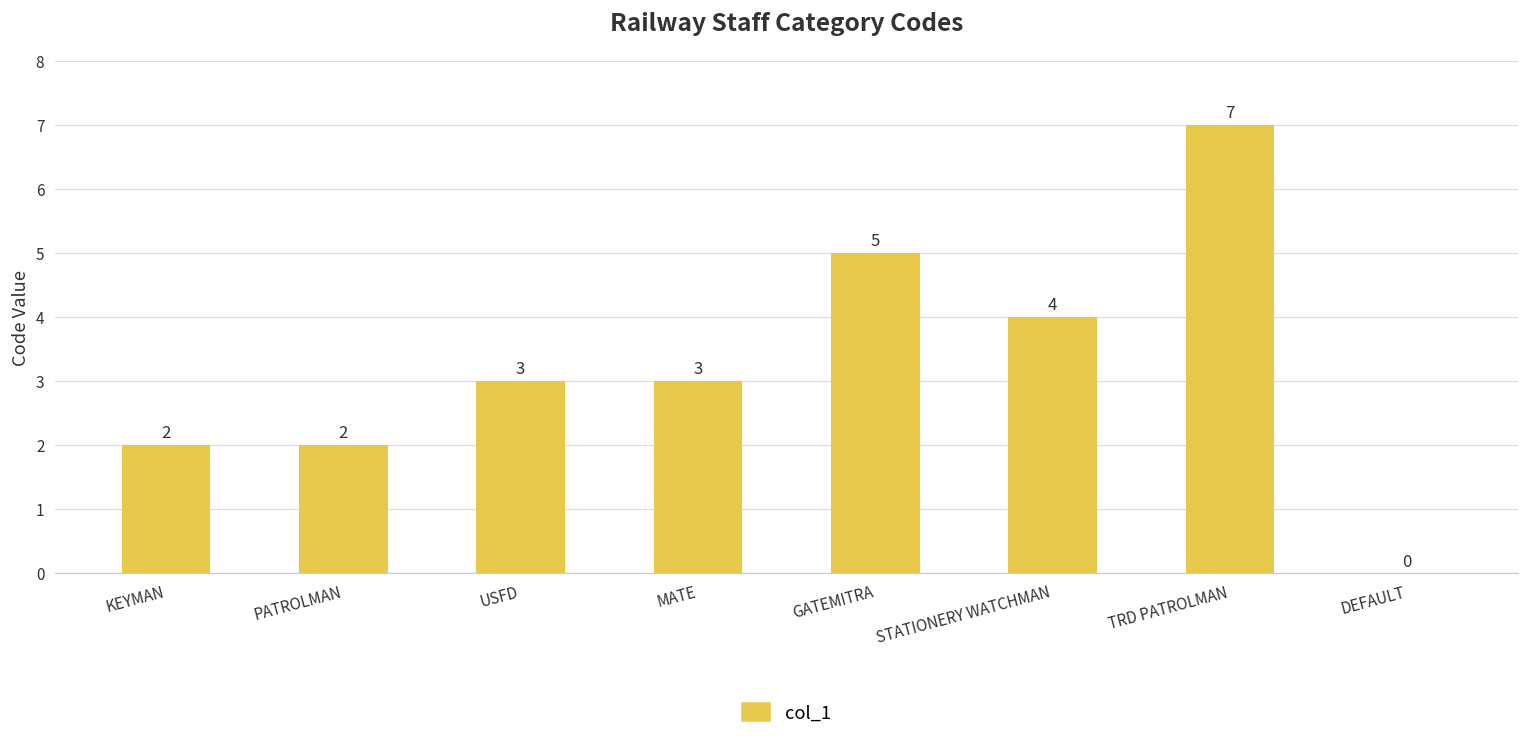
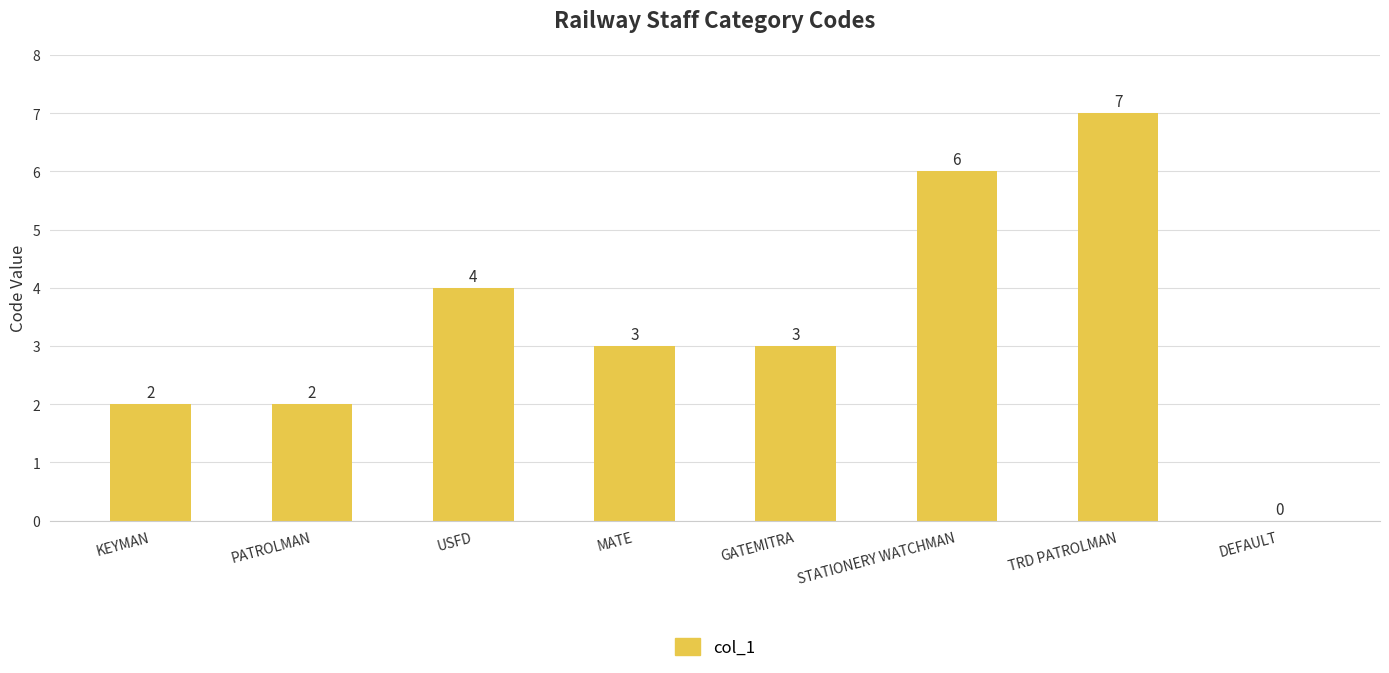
USFD: 3 -> 4
GATEMITRA: 5 -> 3
STATIONERY WATCHMAN: 4 -> 6
